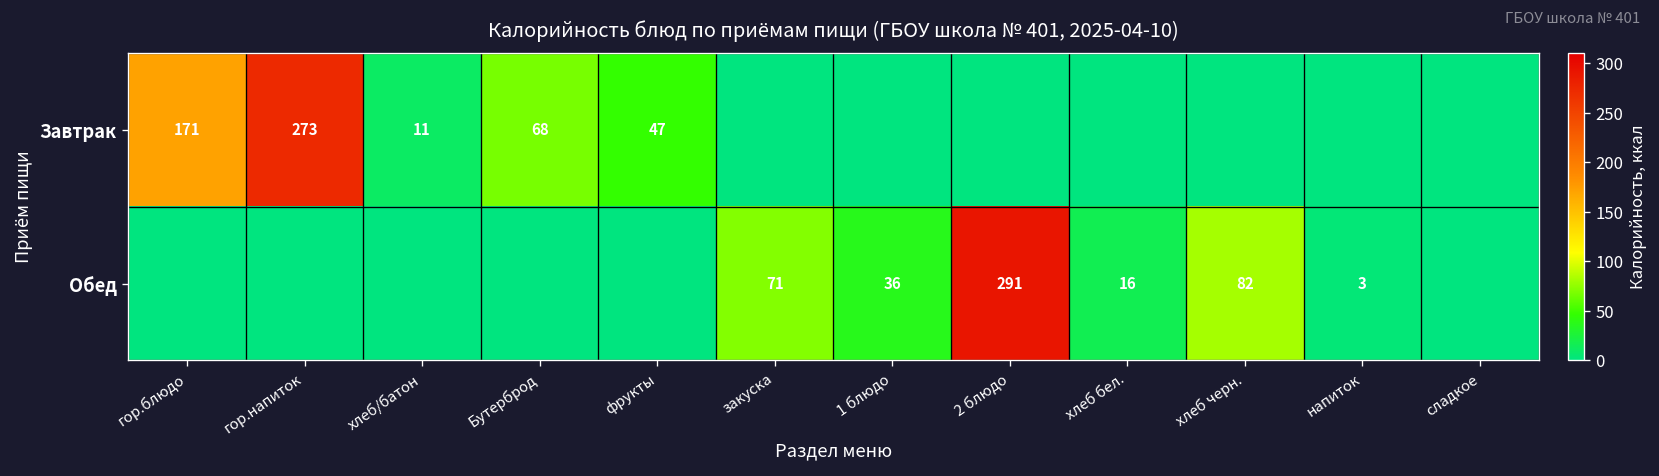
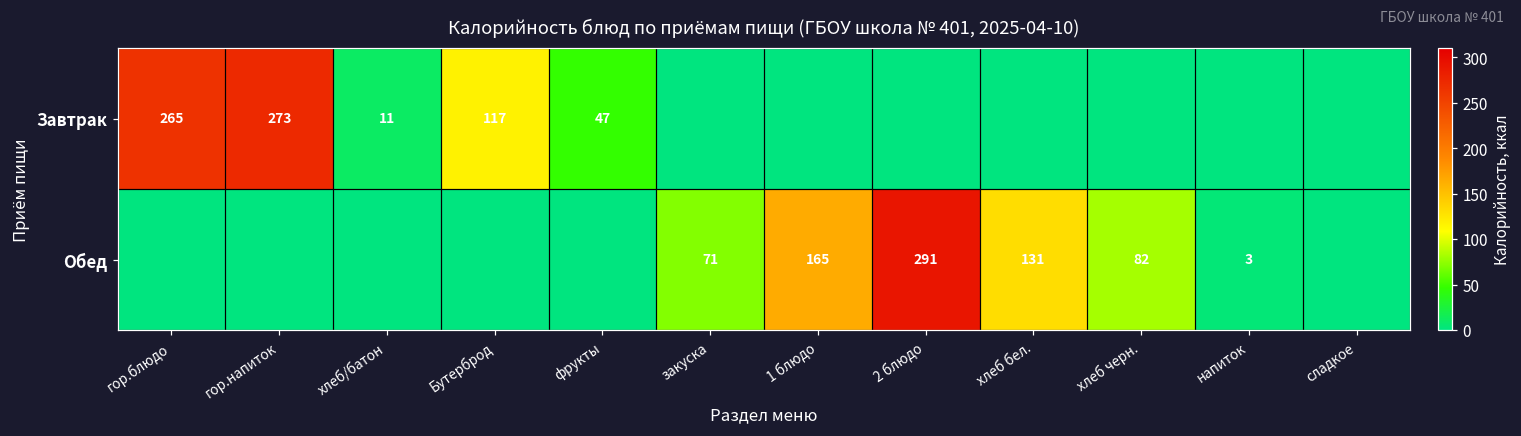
Завтрак, гор.блюдо: 171 -> 265
Завтрак, Бутерброд: 68 -> 117
Обед, 1 блюдо: 36 -> 165
Обед, хлеб бел.: 16 -> 131
